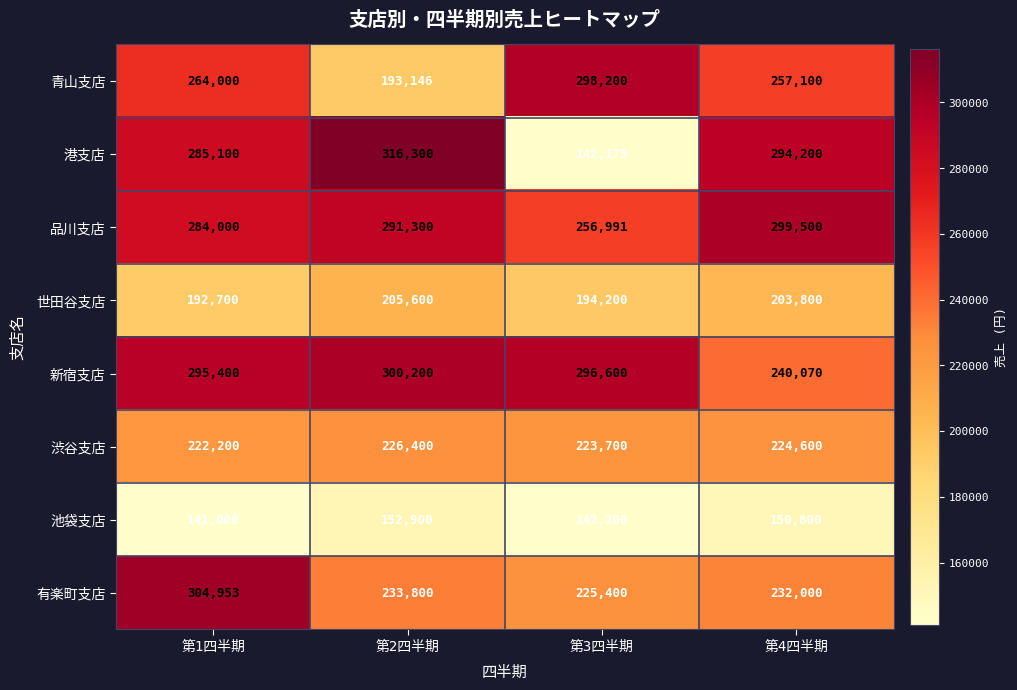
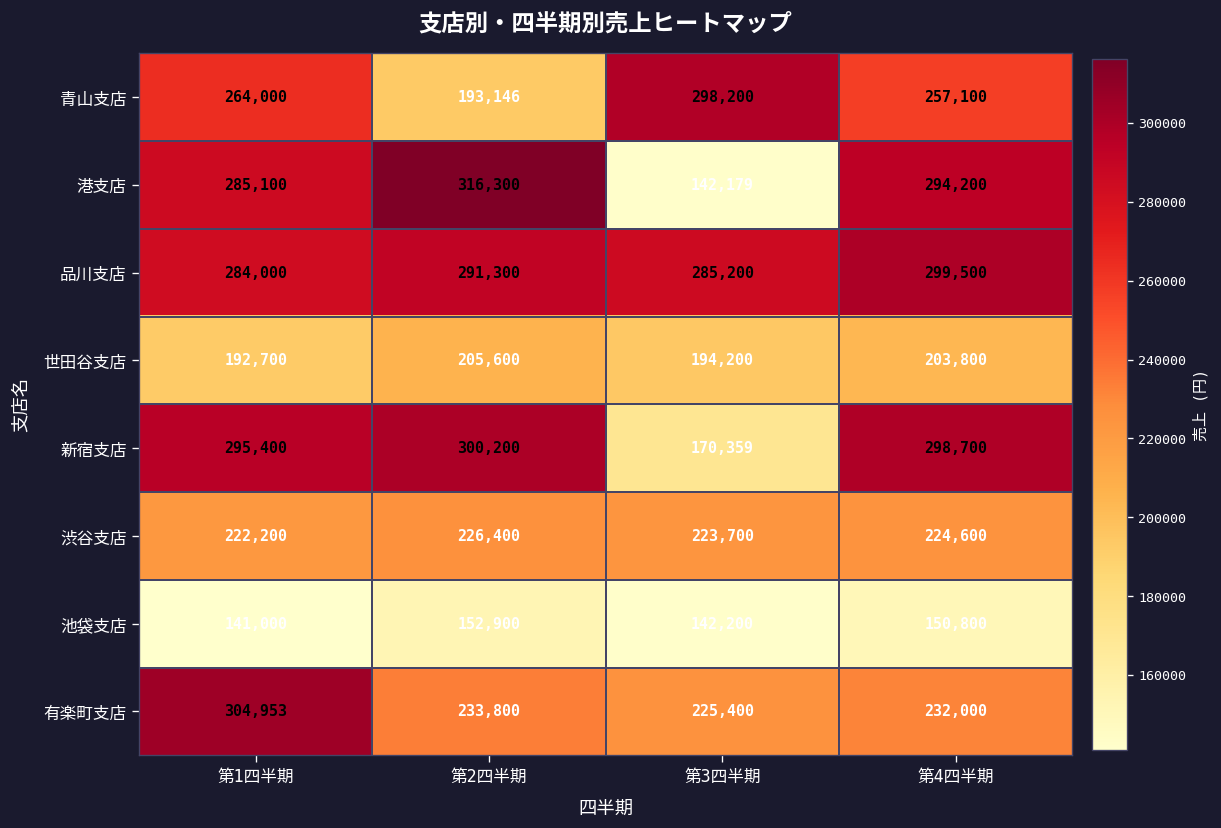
品川支店, 第3四半期: 256,991 -> 285,200
新宿支店, 第3四半期: 296,600 -> 170,359
新宿支店, 第4四半期: 240,070 -> 298,700
